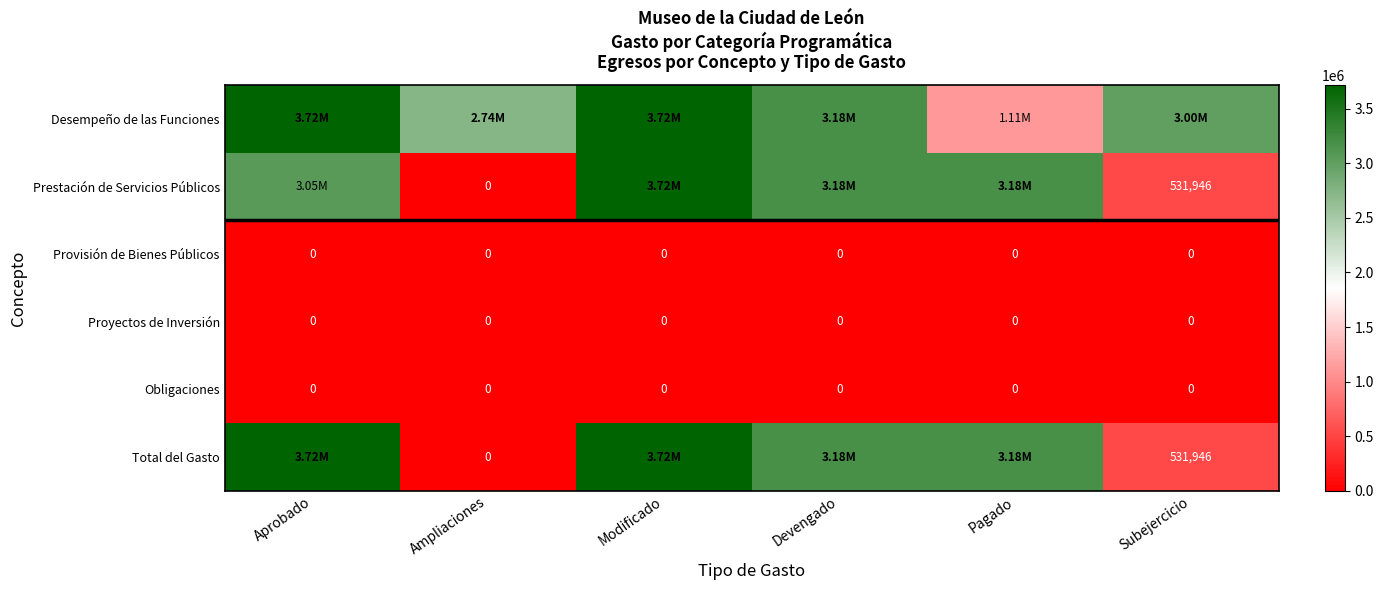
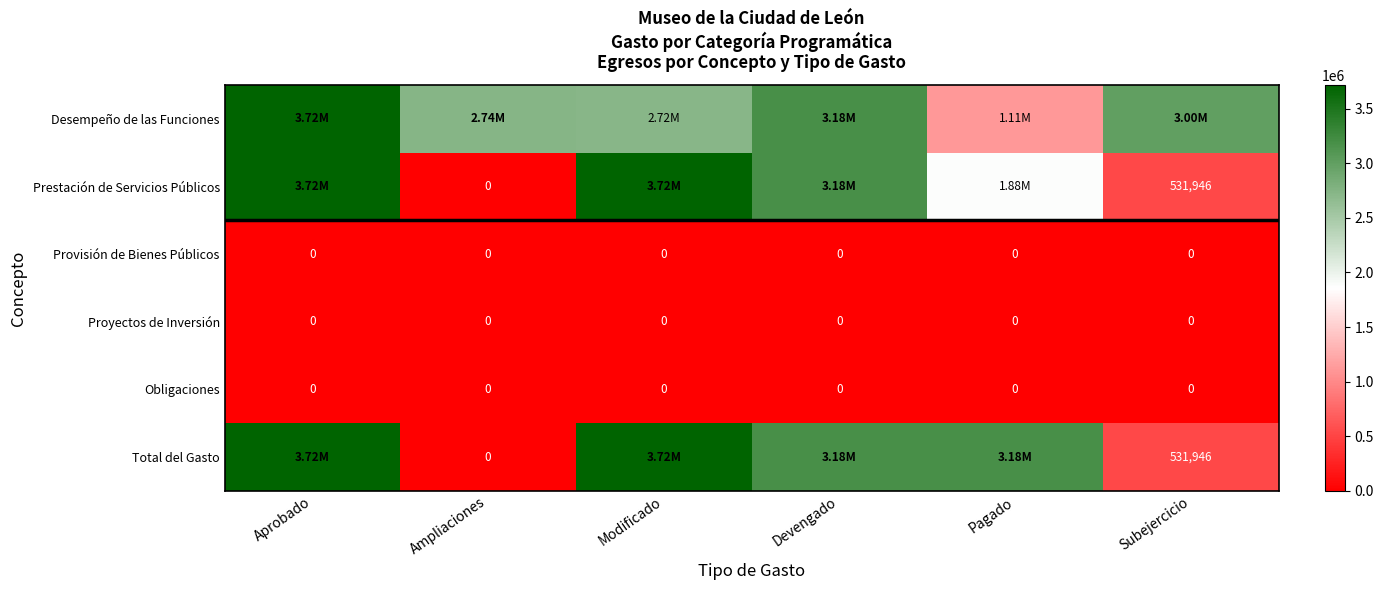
Desempeño de las Funciones, Modificado: 3.72M -> 2.72M
Prestación de Servicios Públicos, Aprobado: 3.05M -> 3.72M
Prestación de Servicios Públicos, Pagado: 3.18M -> 1.88M
